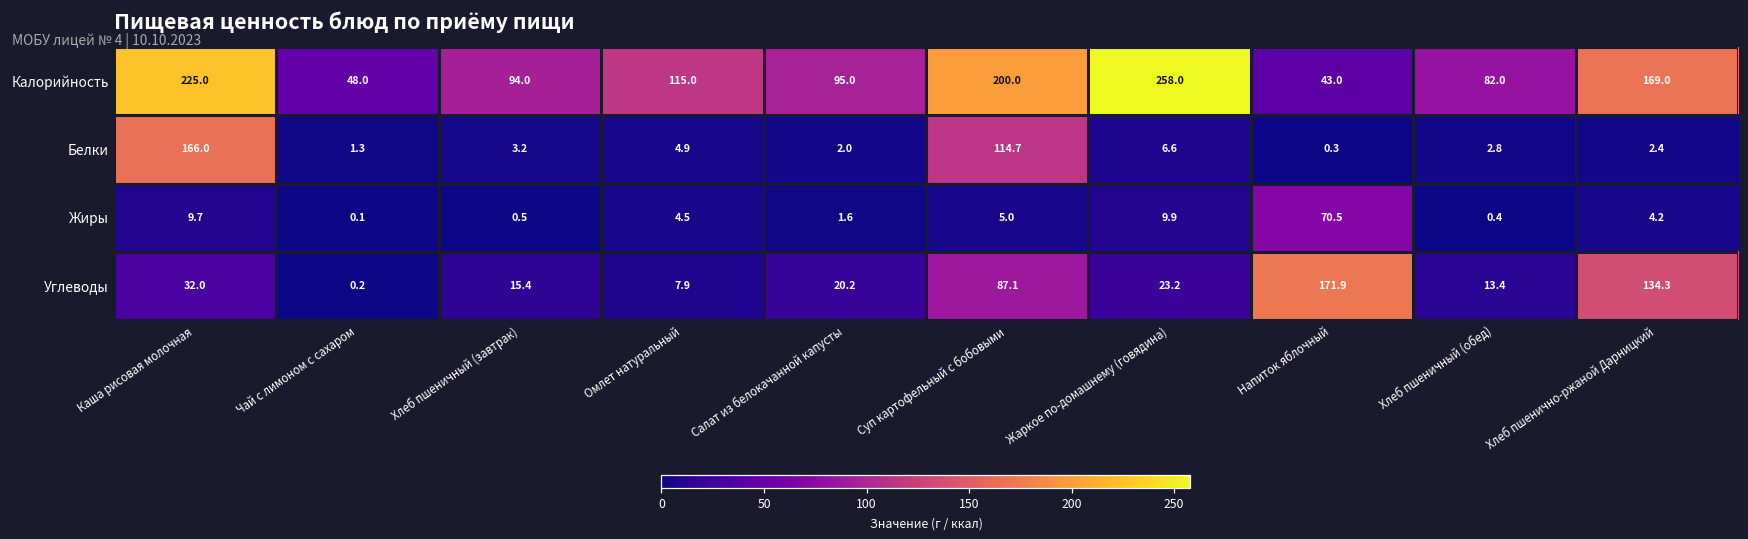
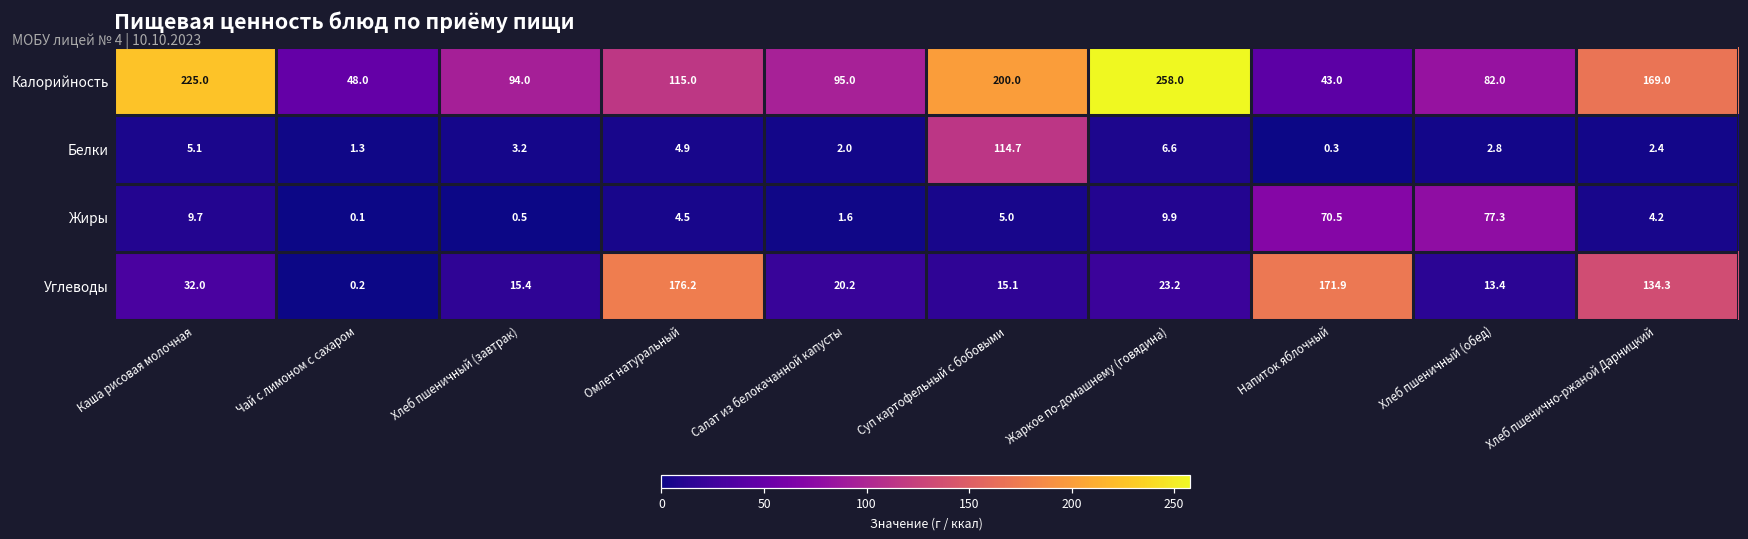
Белки, Каша рисовая молочная: 166.0 -> 5.1
Жиры, Хлеб пшеничный (обед): 0.4 -> 77.3
Углеводы, Омлет натуральный: 7.9 -> 176.2
Углеводы, Суп картофельный с бобовыми: 87.1 -> 15.1
